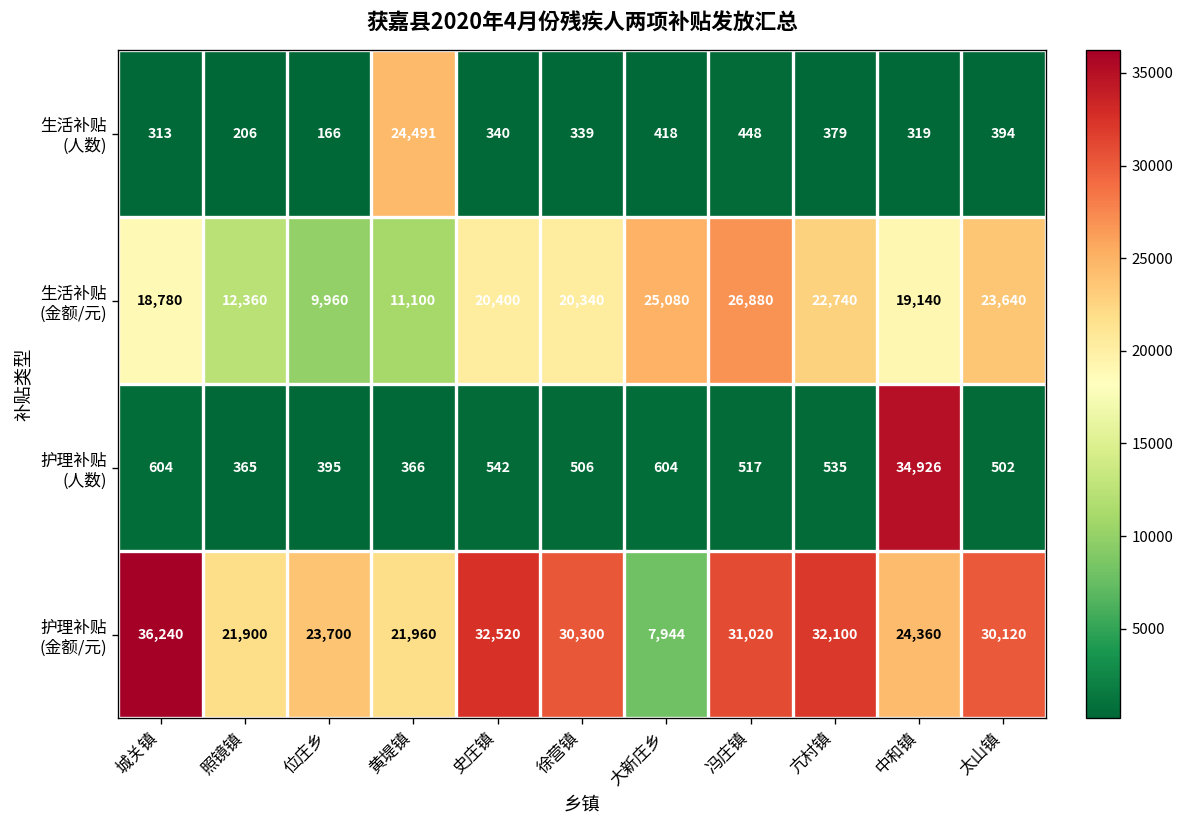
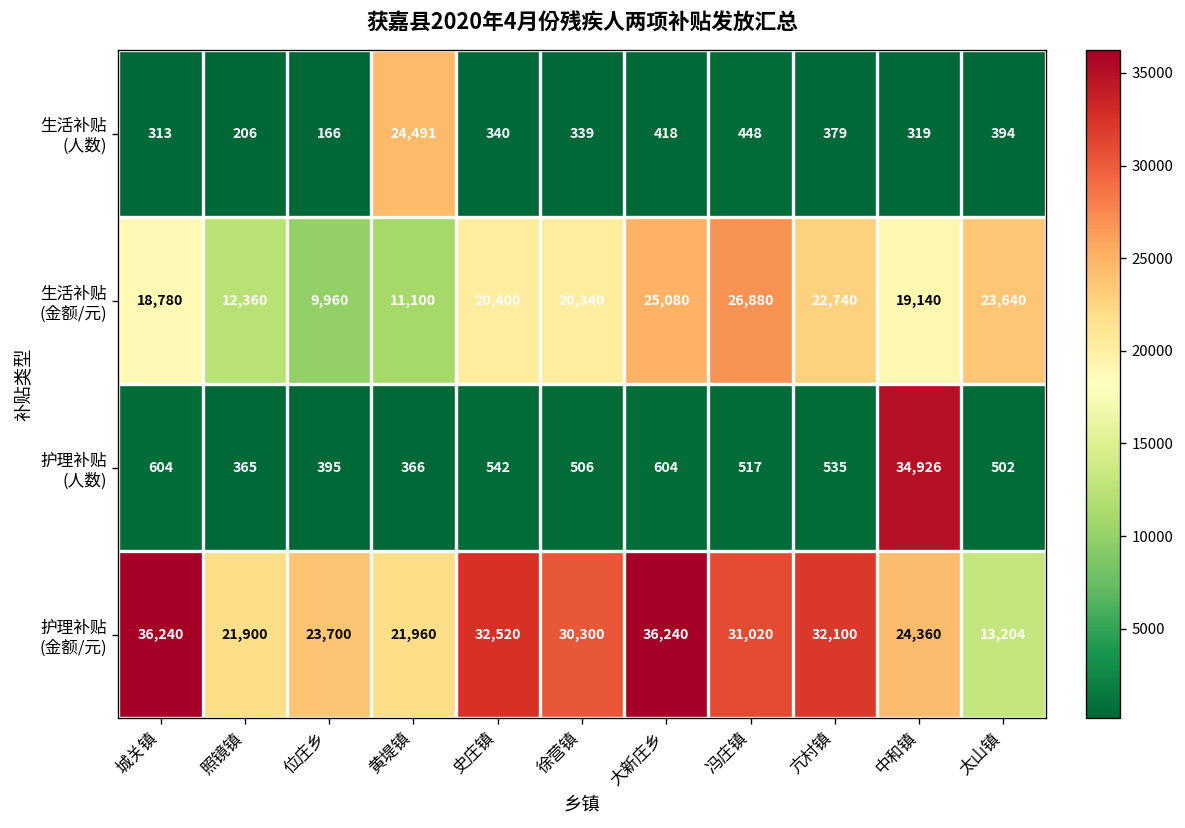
护理补贴 (金额/元), 大新庄乡: 7,944 -> 36,240
护理补贴 (金额/元), 太山镇: 30,120 -> 13,204
